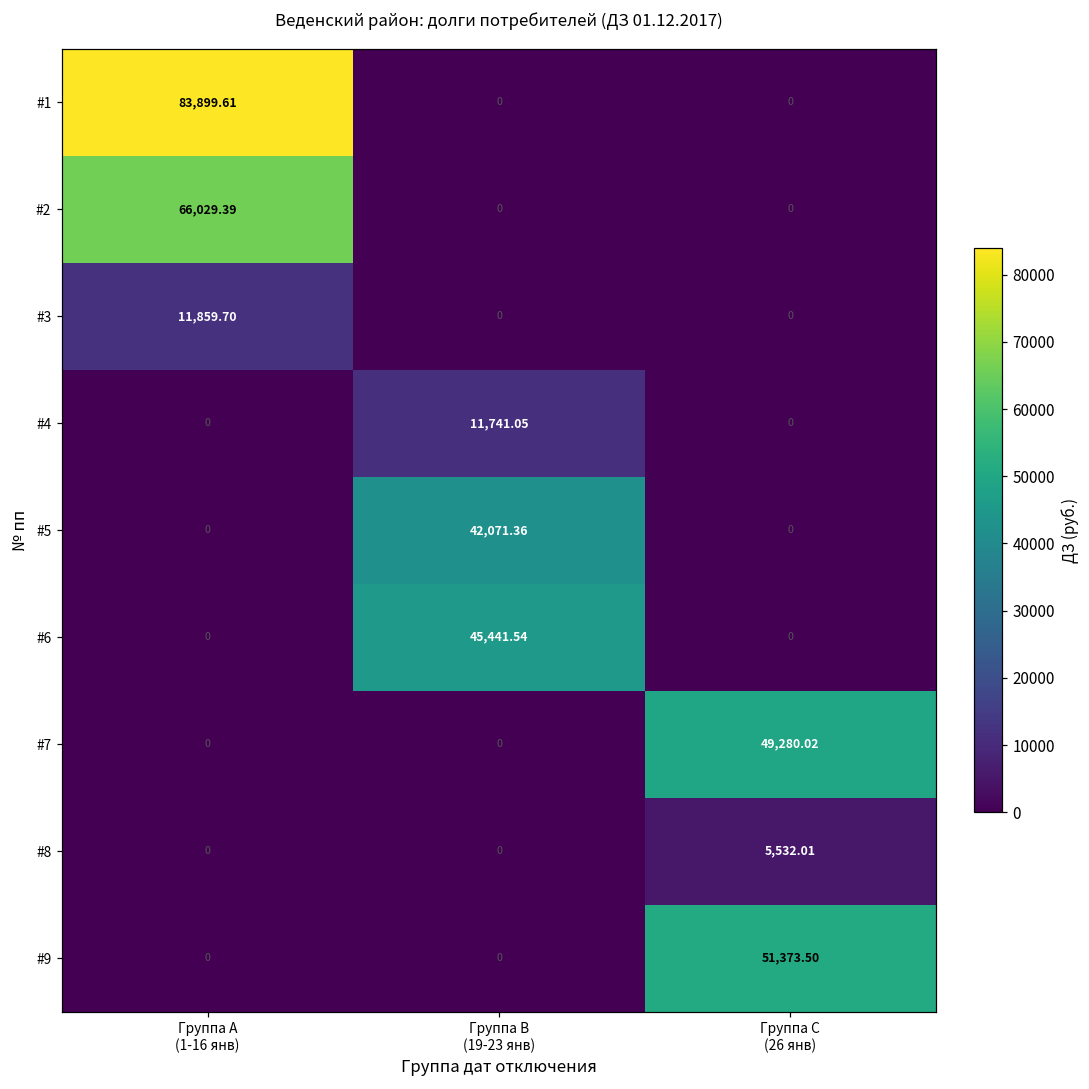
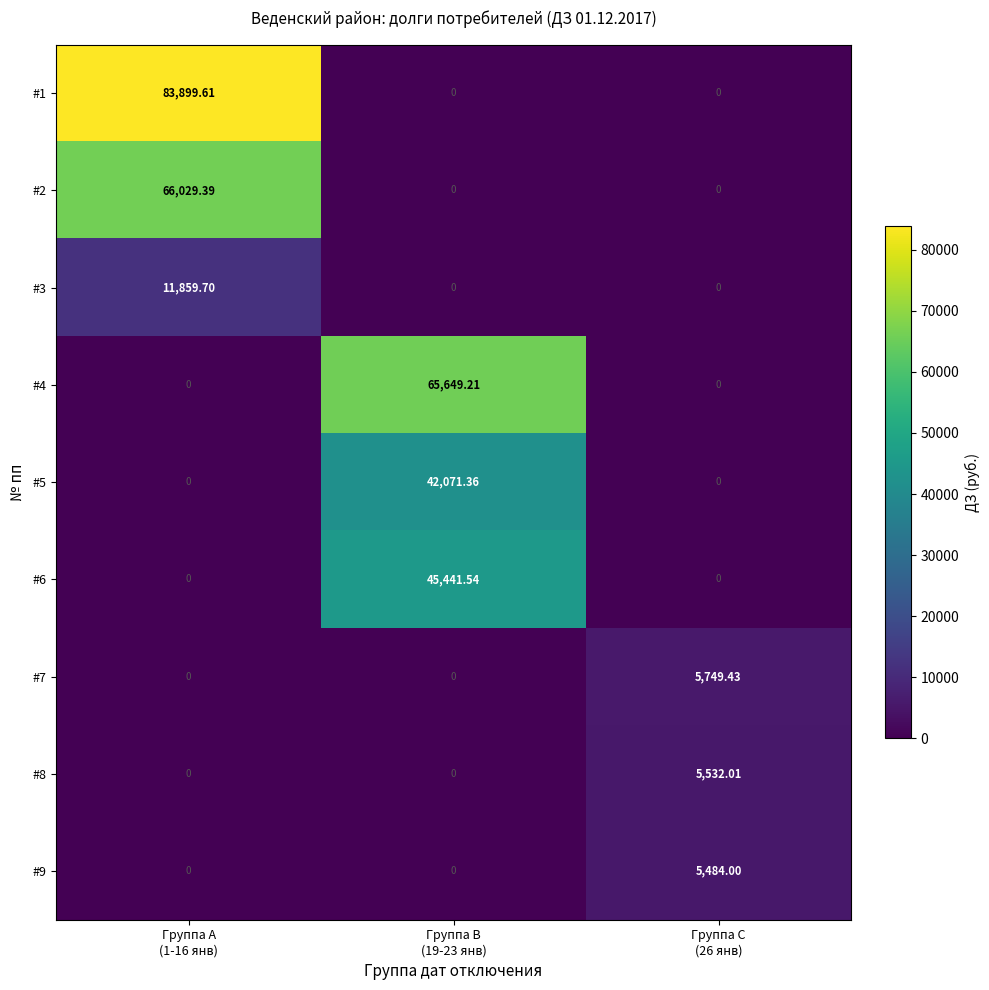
#4, Группа B (19-23 янв): 11,741.05 -> 65,649.21
#7, Группа C (26 янв): 49,280.02 -> 5,749.43
#9, Группа C (26 янв): 51,373.50 -> 5,484.00
